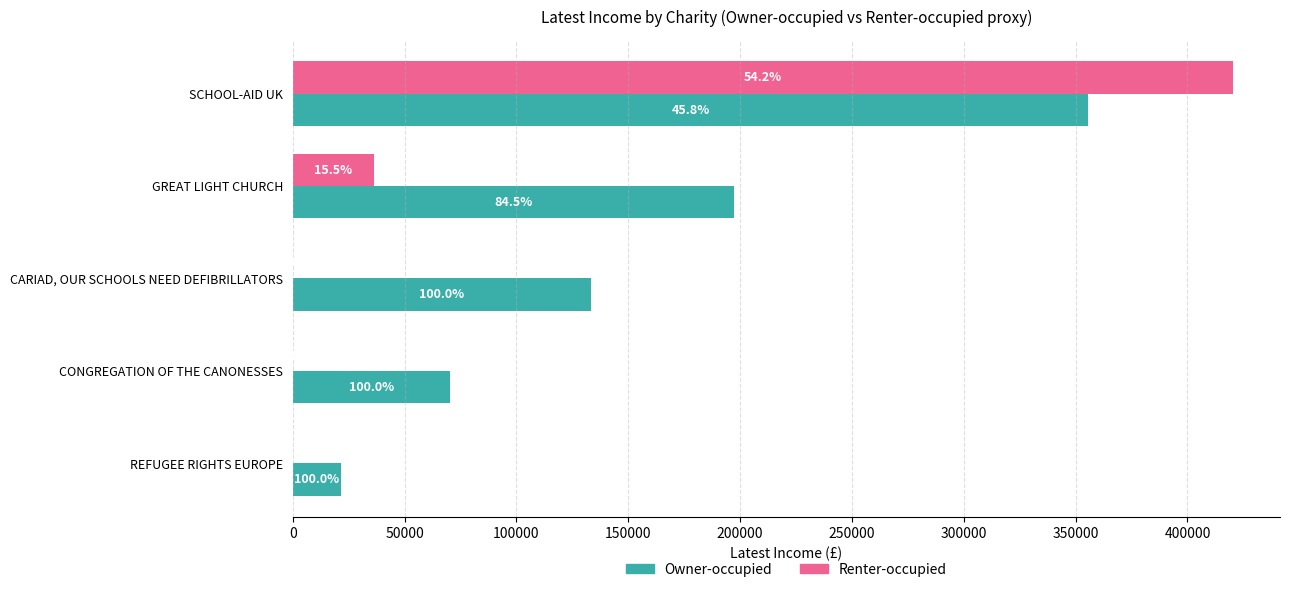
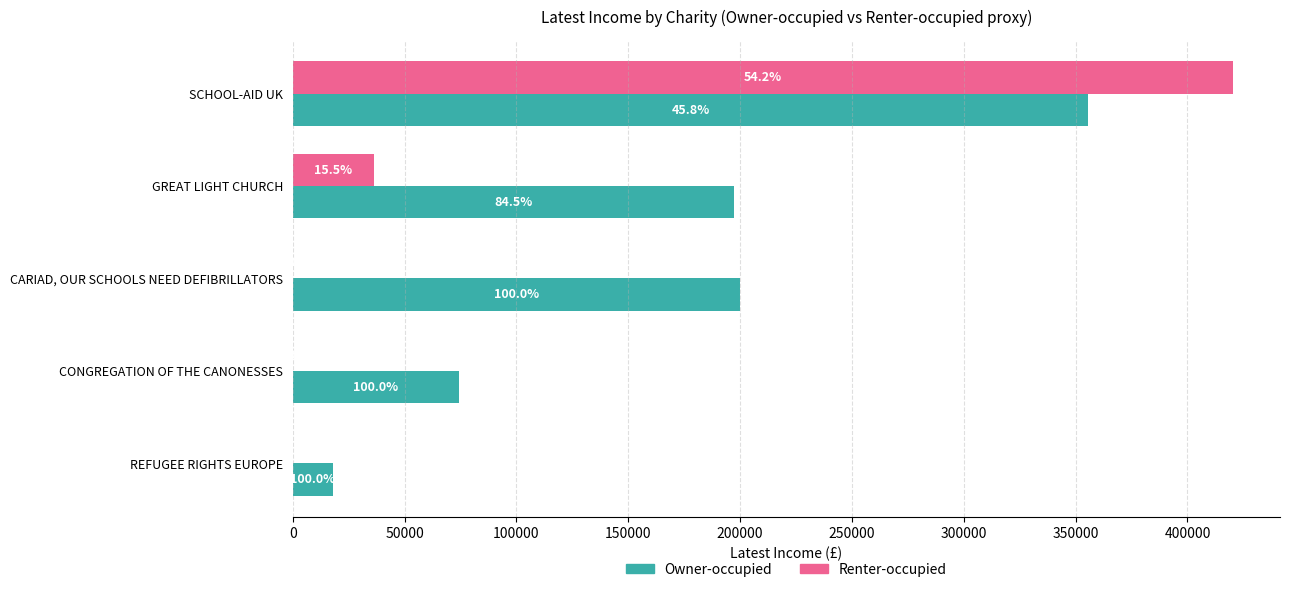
Owner-occupied, CARIAD, OUR SCHOOLS NEED DEFIBRILLATORS: 133000 -> 200000
Owner-occupied, CONGREGATION OF THE CANONESSES: 70000 -> 74000
Owner-occupied, REFUGEE RIGHTS EUROPE: 22000 -> 18000
